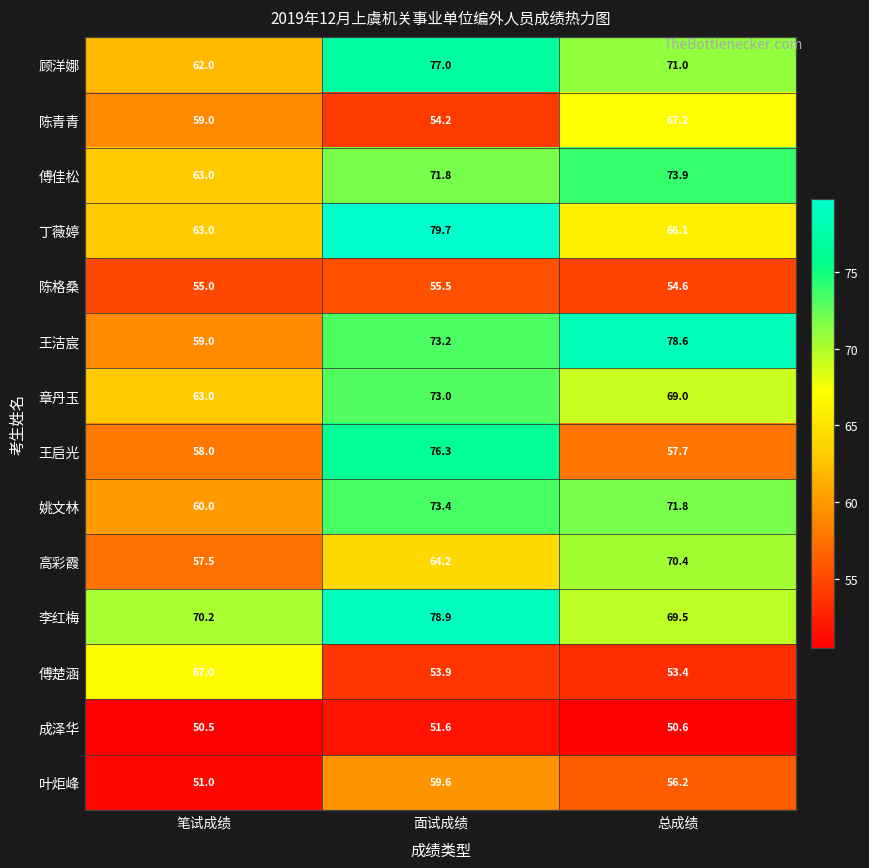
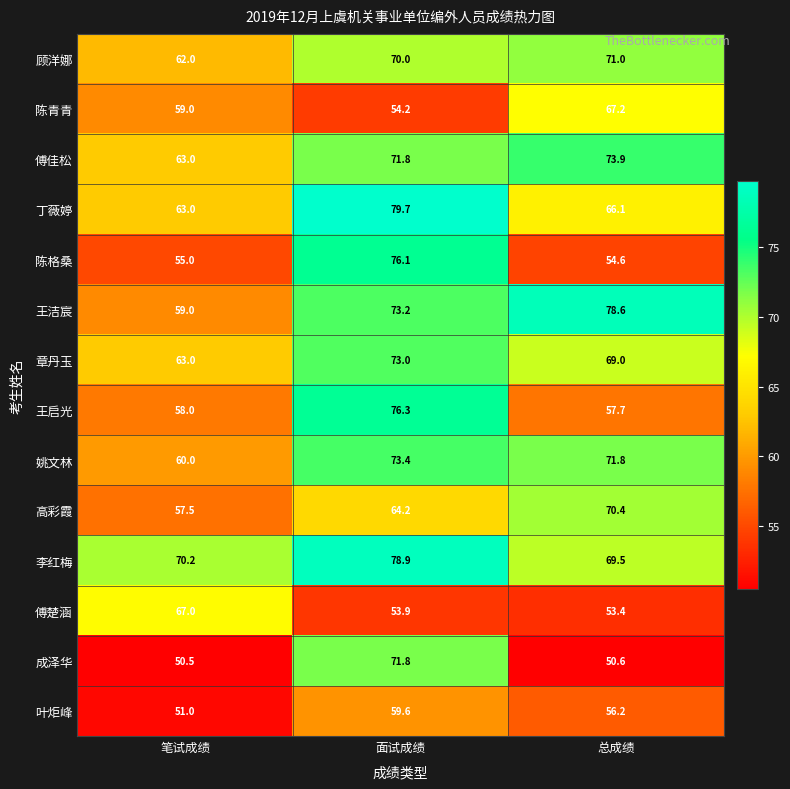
顾洋娜, 面试成绩: 77.0 -> 70.0
陈格桑, 面试成绩: 55.5 -> 76.1
成泽华, 面试成绩: 51.6 -> 71.8
